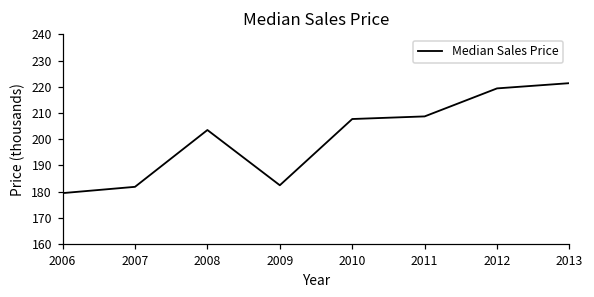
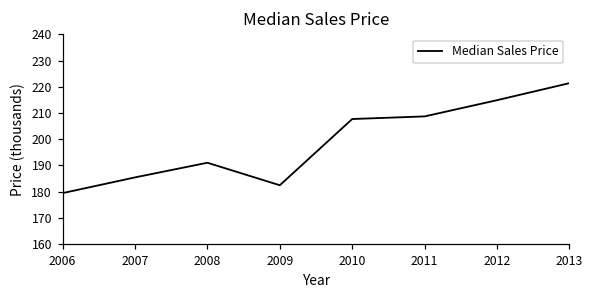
2007: 182 -> 185
2008: 204 -> 191
2012: 219 -> 215
